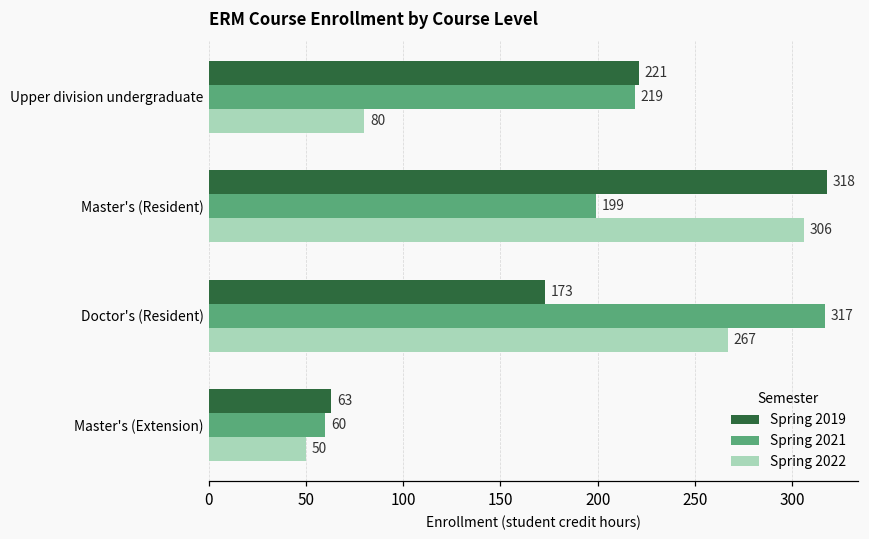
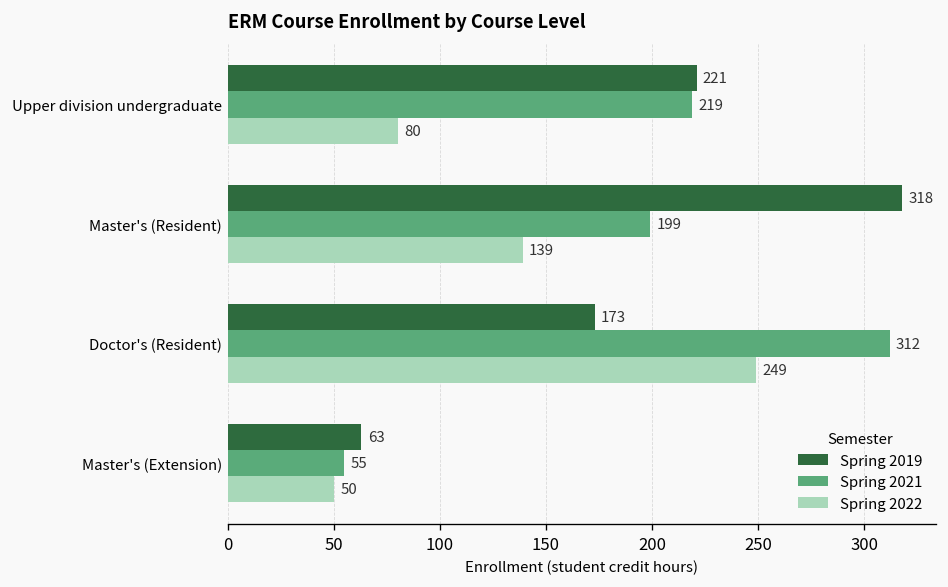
Spring 2022, Master's (Resident): 306 -> 139
Spring 2021, Doctor's (Resident): 317 -> 312
Spring 2022, Doctor's (Resident): 267 -> 249
Spring 2021, Master's (Extension): 60 -> 55
